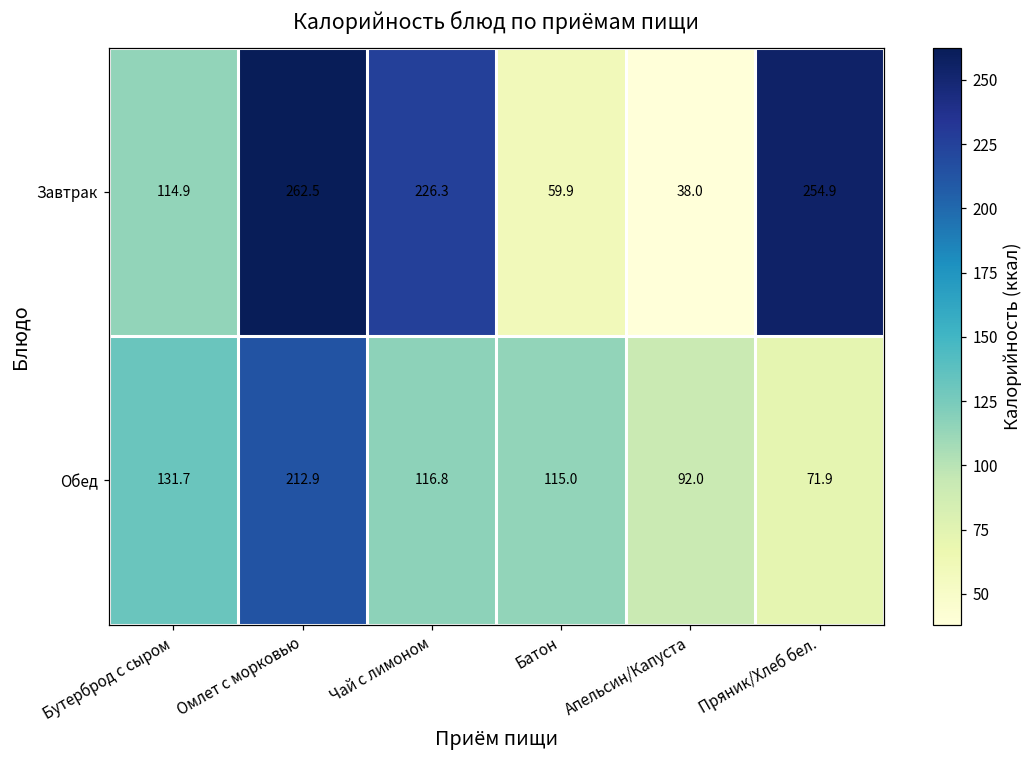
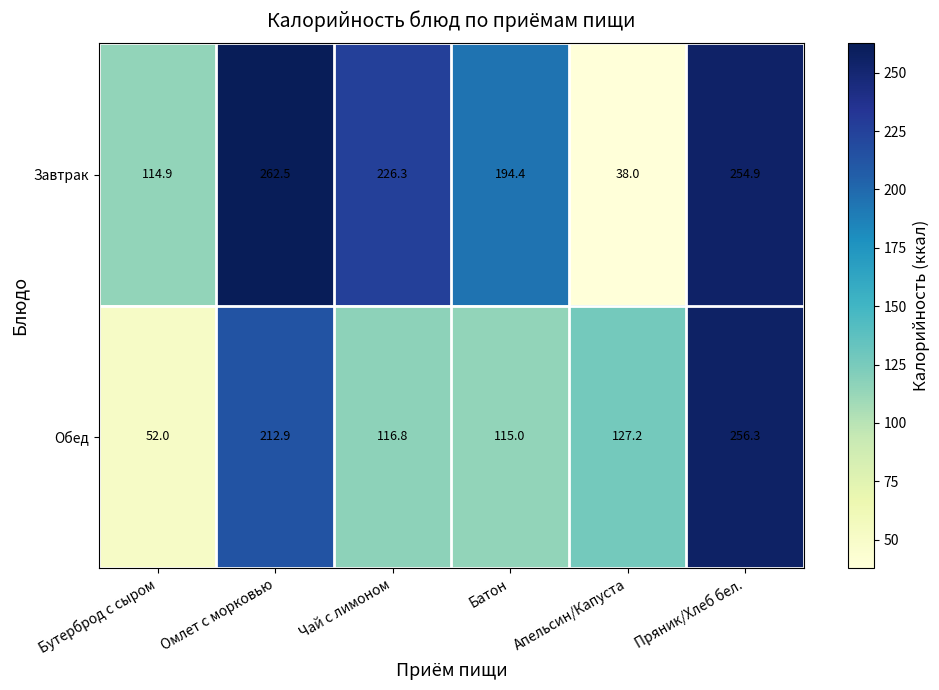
Завтрак, Батон: 59.9 -> 194.4
Обед, Бутерброд с сыром: 131.7 -> 52.0
Обед, Апельсин/Капуста: 92.0 -> 127.2
Обед, Пряник/Хлеб бел.: 71.9 -> 256.3
